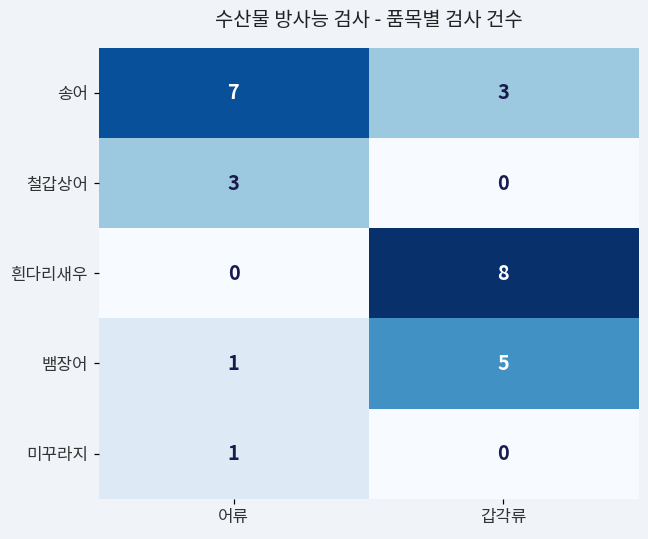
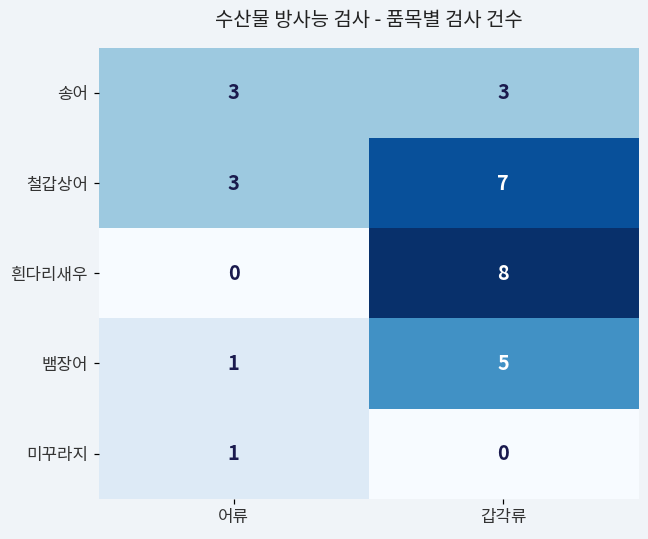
송어, 어류: 7 -> 3
철갑상어, 갑각류: 0 -> 7
